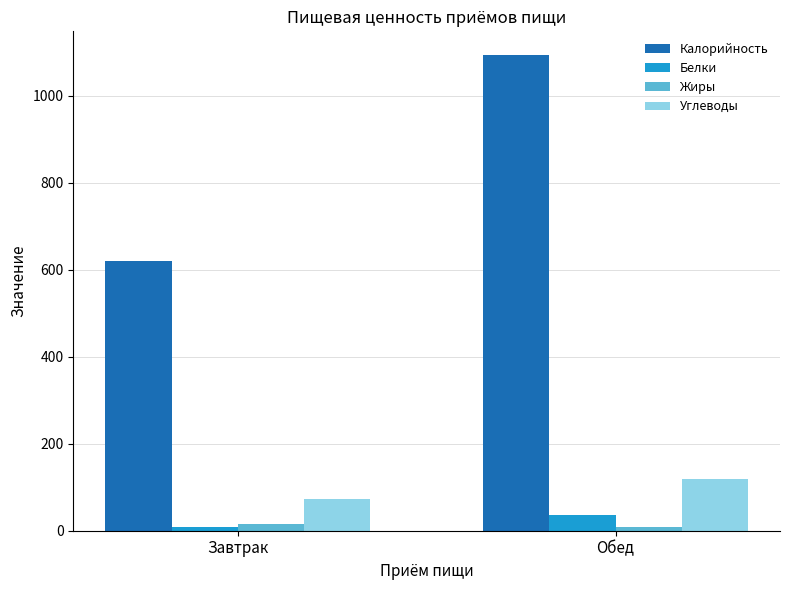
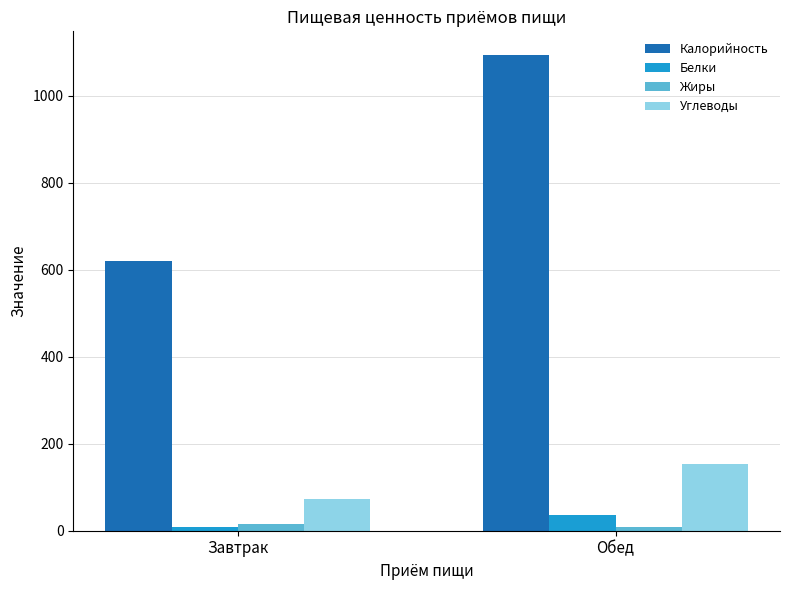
Углеводы, Обед: 120 -> 150
